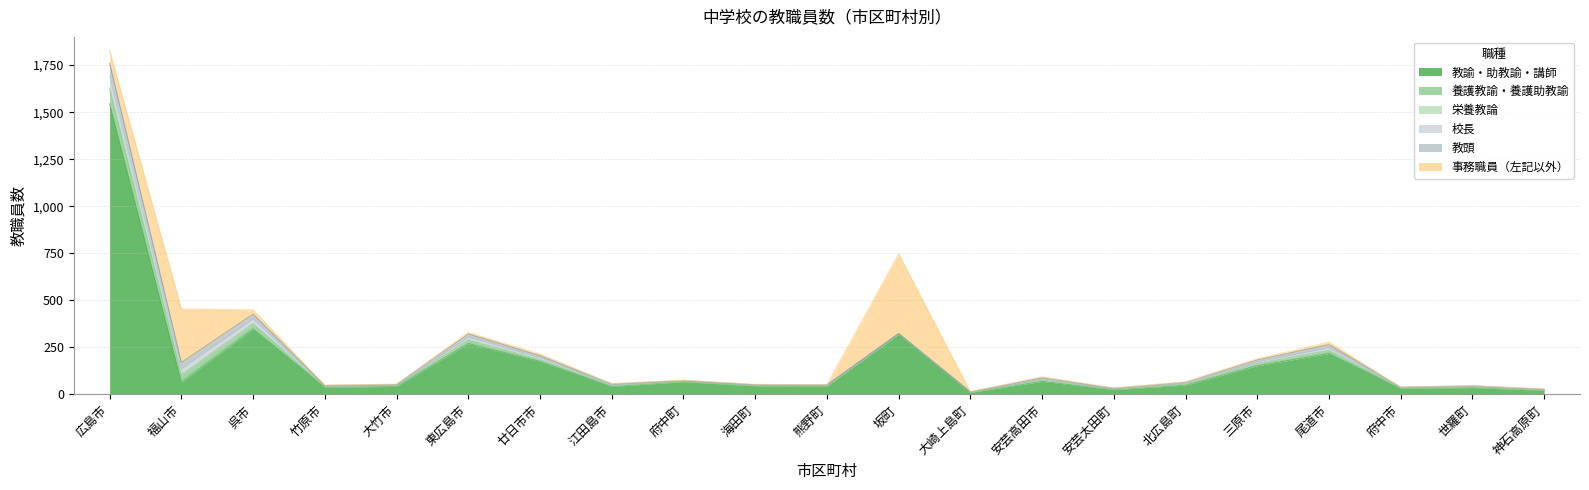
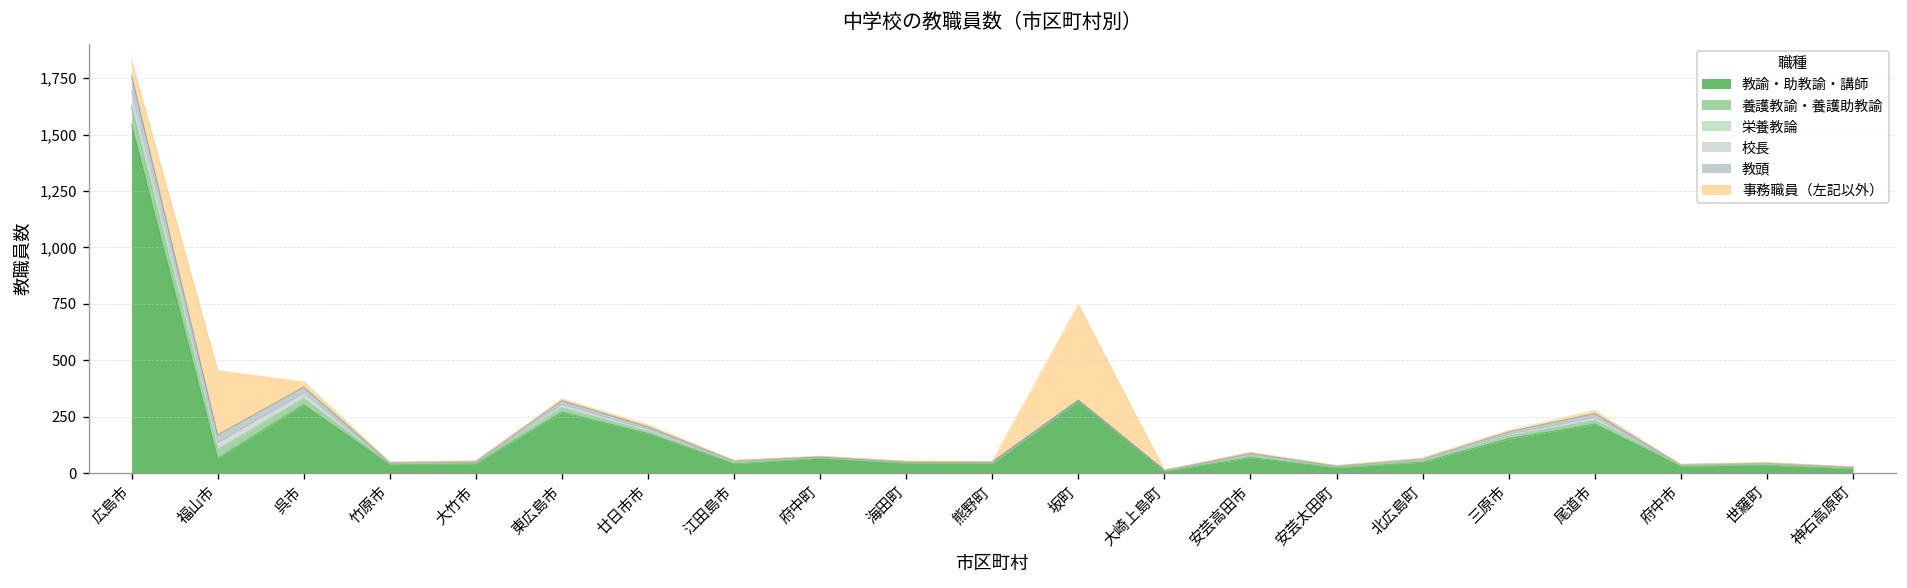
教諭・助教諭・講師, 呉市: 350 -> 300
